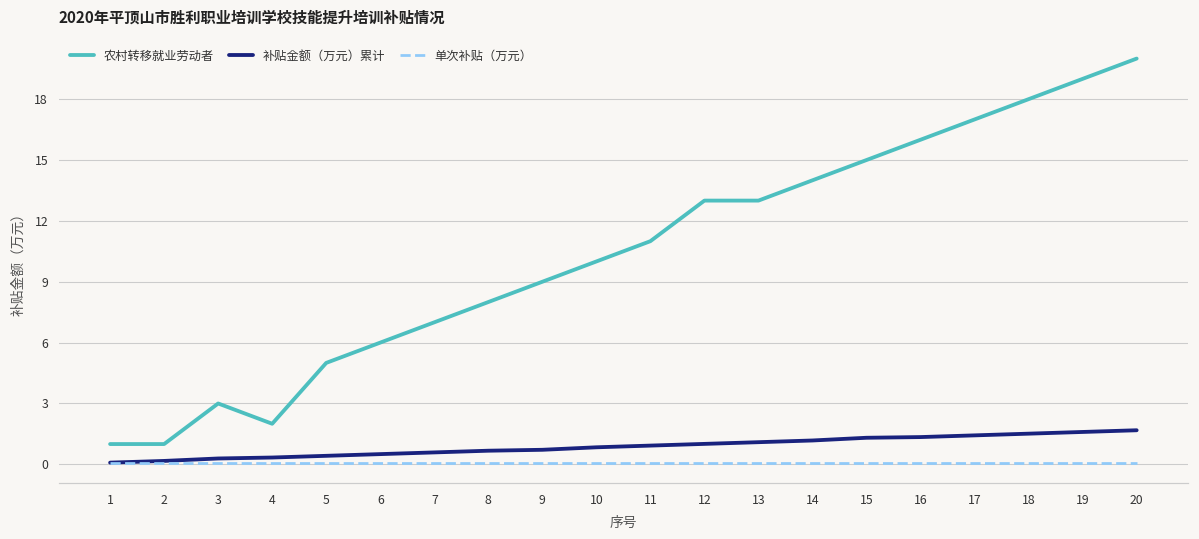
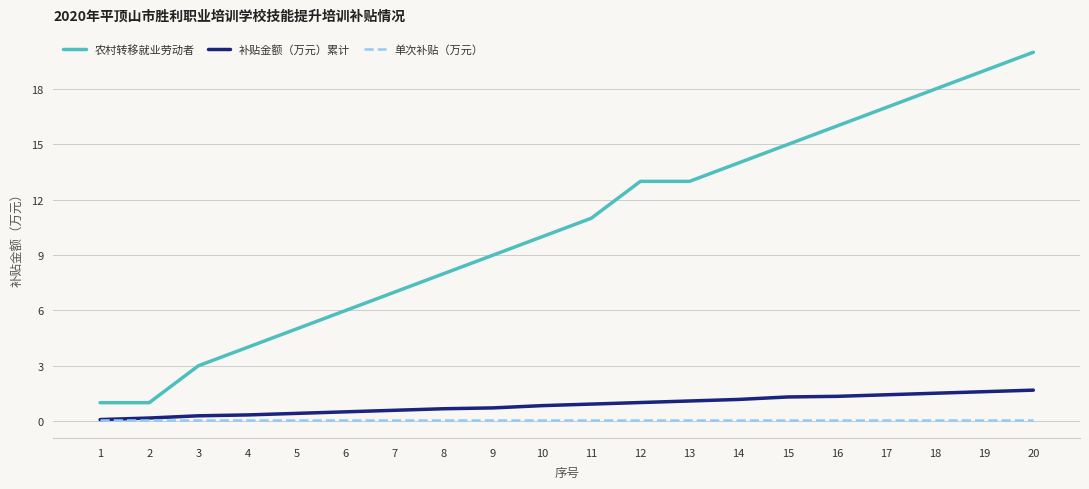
农村转移就业劳动者, 4: 2 -> 4
